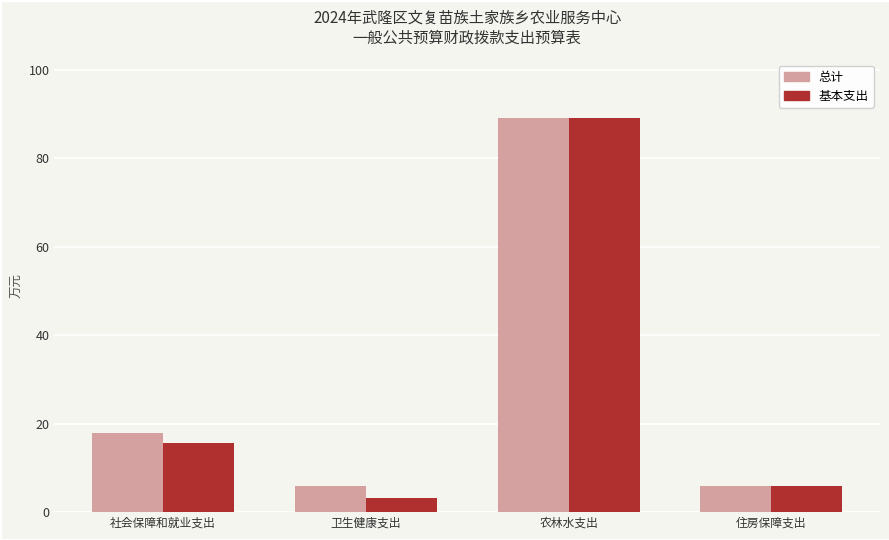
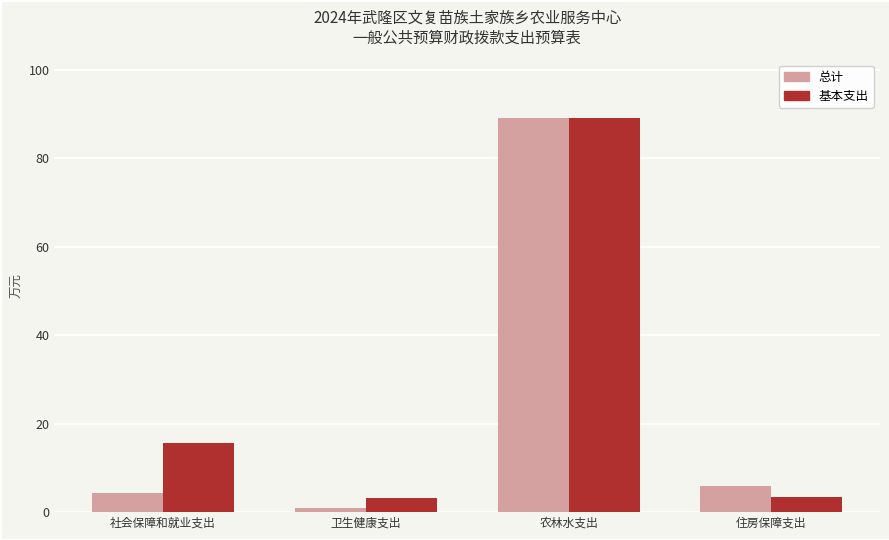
总计, 社会保障和就业支出: 18 -> 4
总计, 卫生健康支出: 6 -> 1
基本支出, 住房保障支出: 6 -> 3
